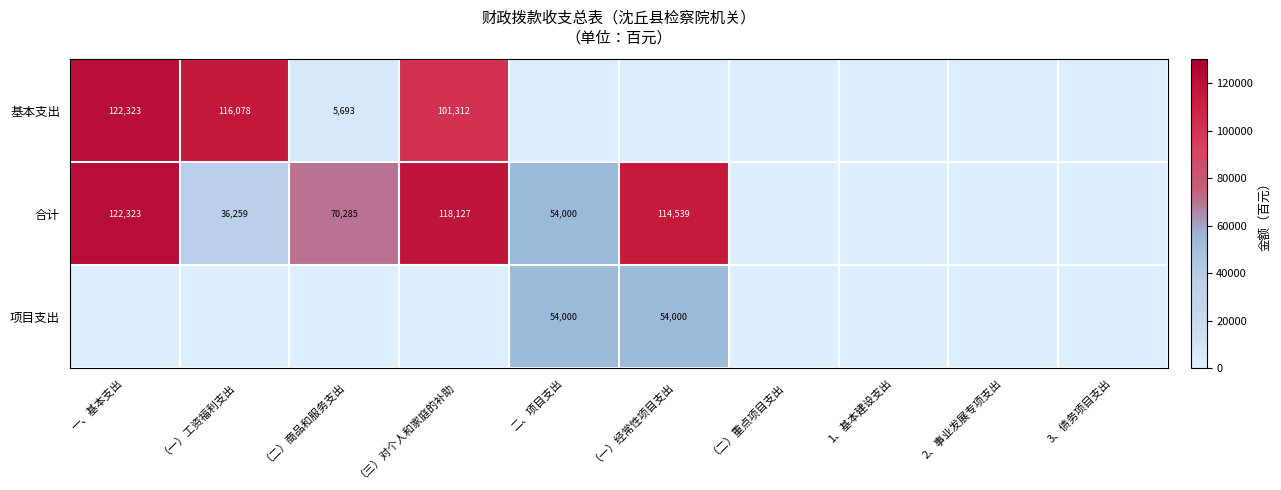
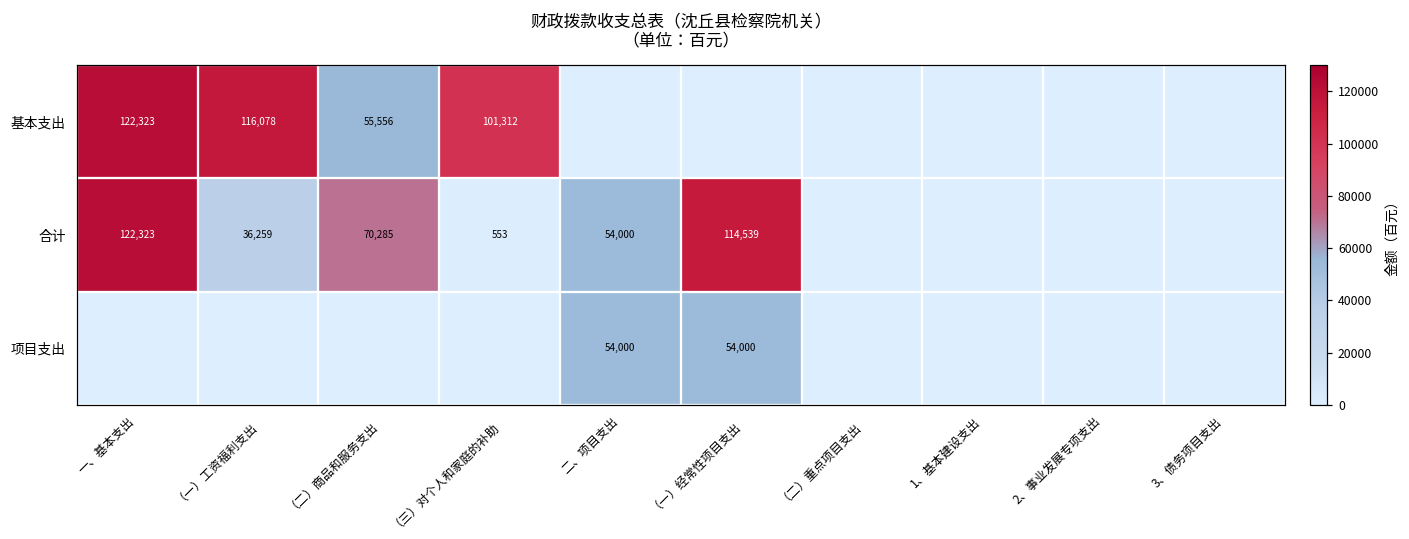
基本支出, （二）商品和服务支出: 5,693 -> 55,556
合计, （三）对个人和家庭的补助: 118,127 -> 553
